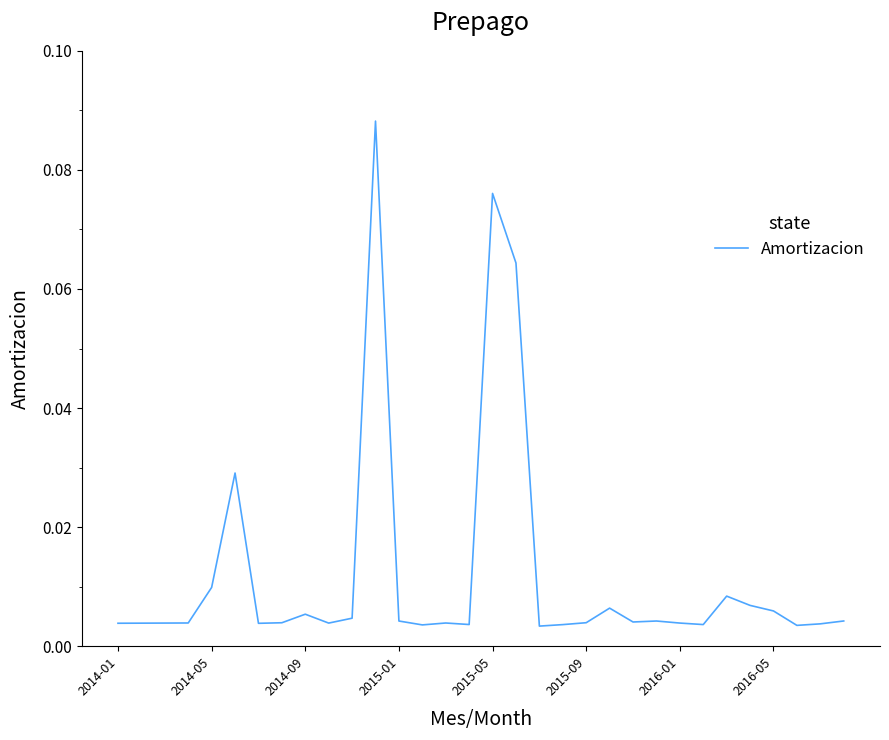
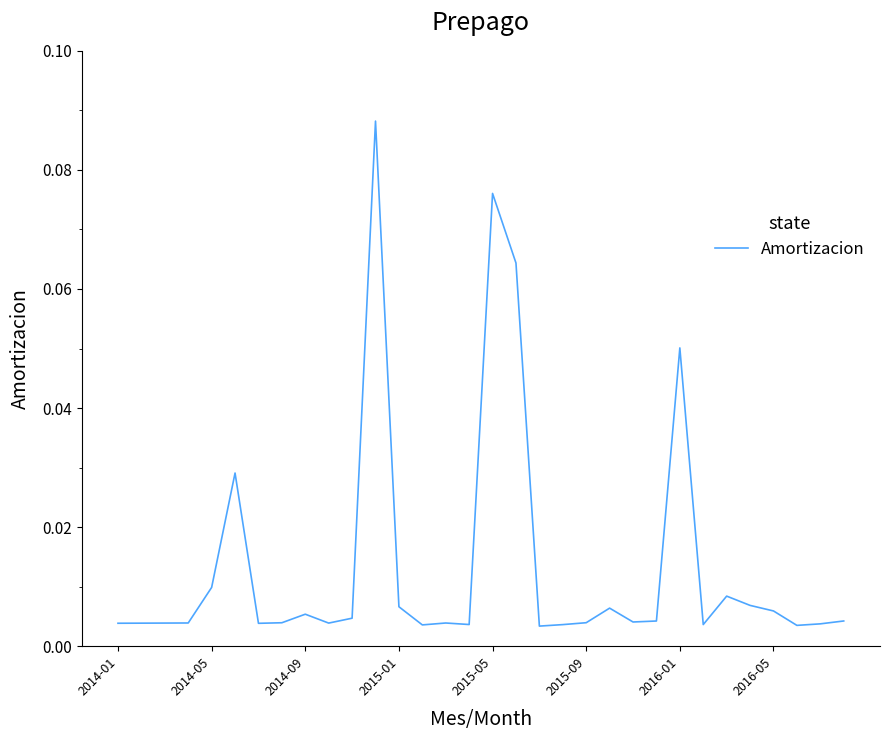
2015-01: 0.004 -> 0.007
2016-01: 0.004 -> 0.050
